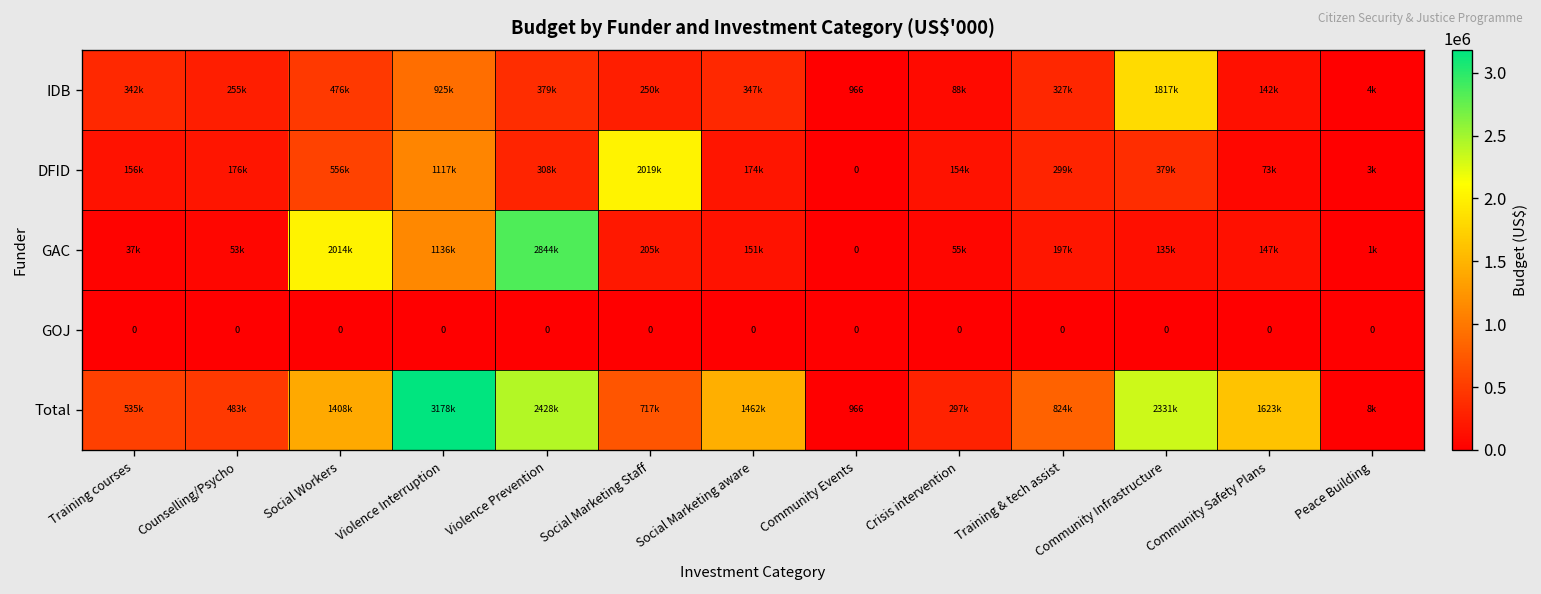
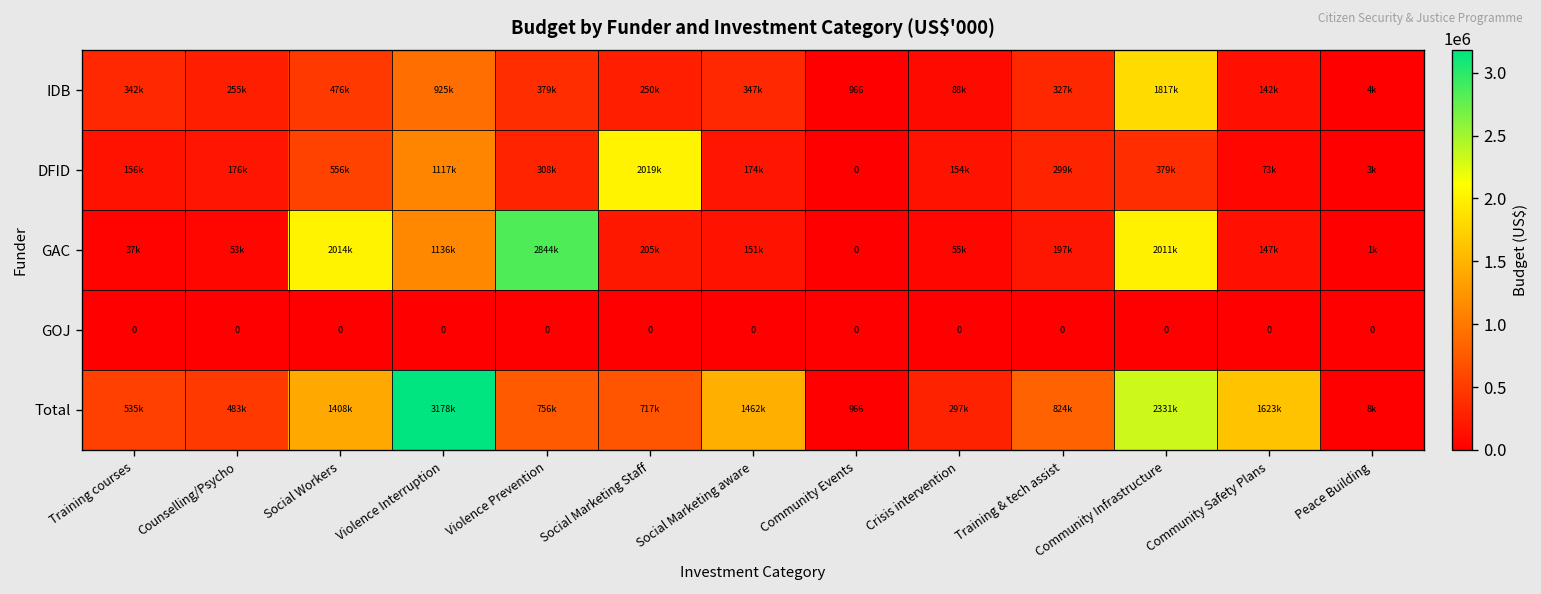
GAC, Community Infrastructure: 135k -> 2011k
Total, Violence Prevention: 2428k -> 756k
